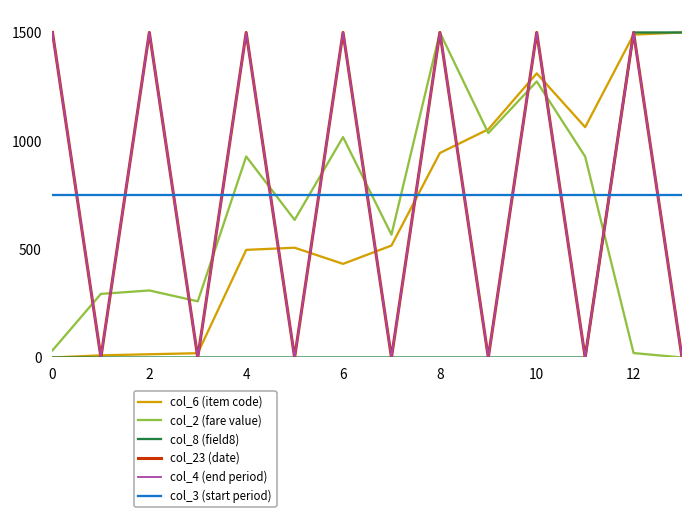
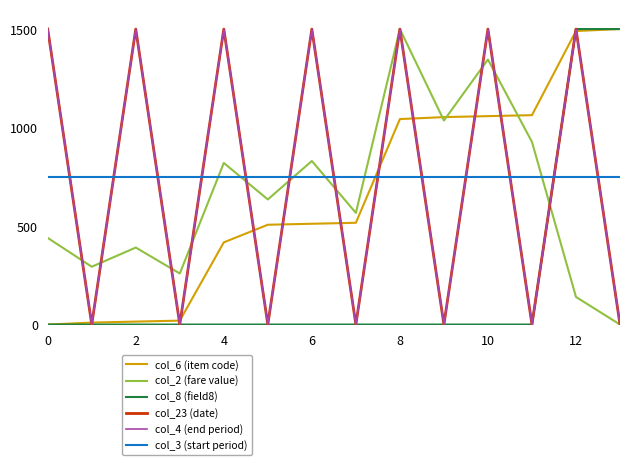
col_2 (fare value), 0: 30 -> 440
col_2 (fare value), 2: 310 -> 390
col_6 (item code), 4: 500 -> 420
col_2 (fare value), 4: 930 -> 820
col_6 (item code), 6: 430 -> 510
col_2 (fare value), 6: 1020 -> 830
col_6 (item code), 8: 940 -> 1040
col_6 (item code), 10: 1310 -> 1060
col_2 (fare value), 10: 1270 -> 1350
col_2 (fare value), 12: 20 -> 140
